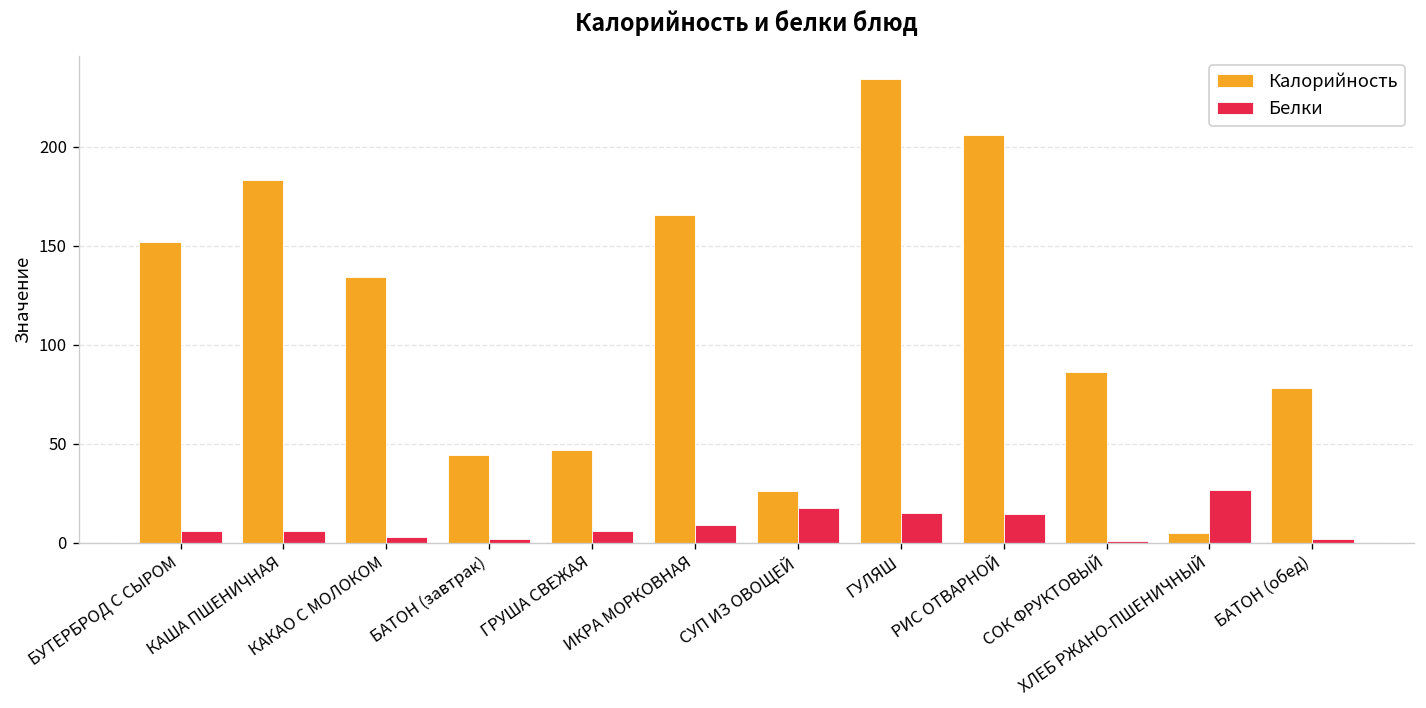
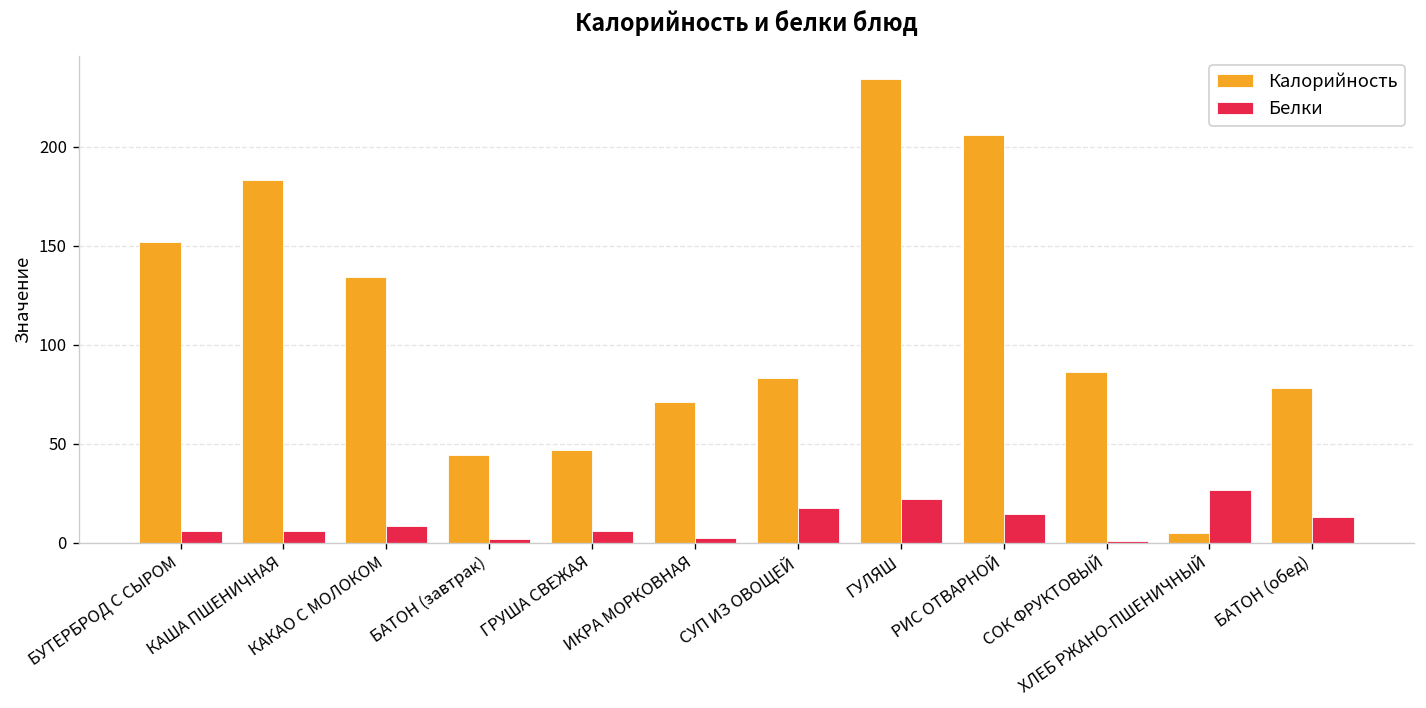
Белки, КАКАО С МОЛОКОМ: 3 -> 8
Калорийность, ИКРА МОРКОВНАЯ: 165 -> 71
Белки, ИКРА МОРКОВНАЯ: 9 -> 2
Калорийность, СУП ИЗ ОВОЩЕЙ: 26 -> 83
Белки, ГУЛЯШ: 15 -> 22
Белки, БАТОН (обед): 2 -> 13
